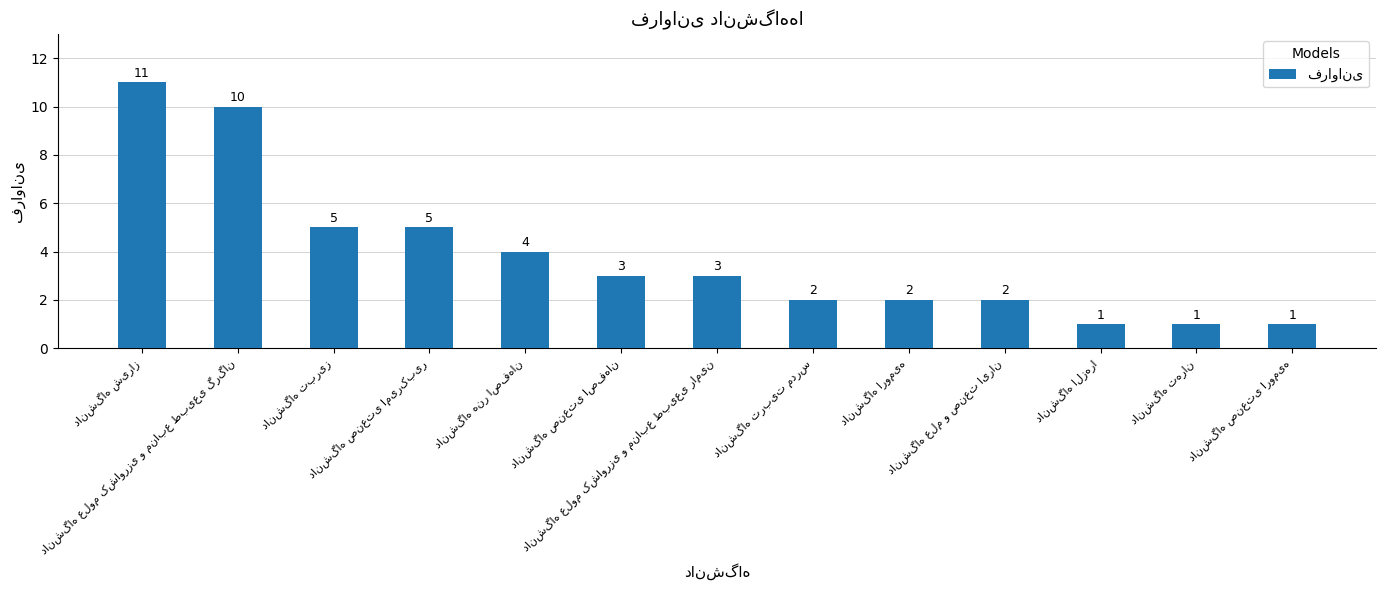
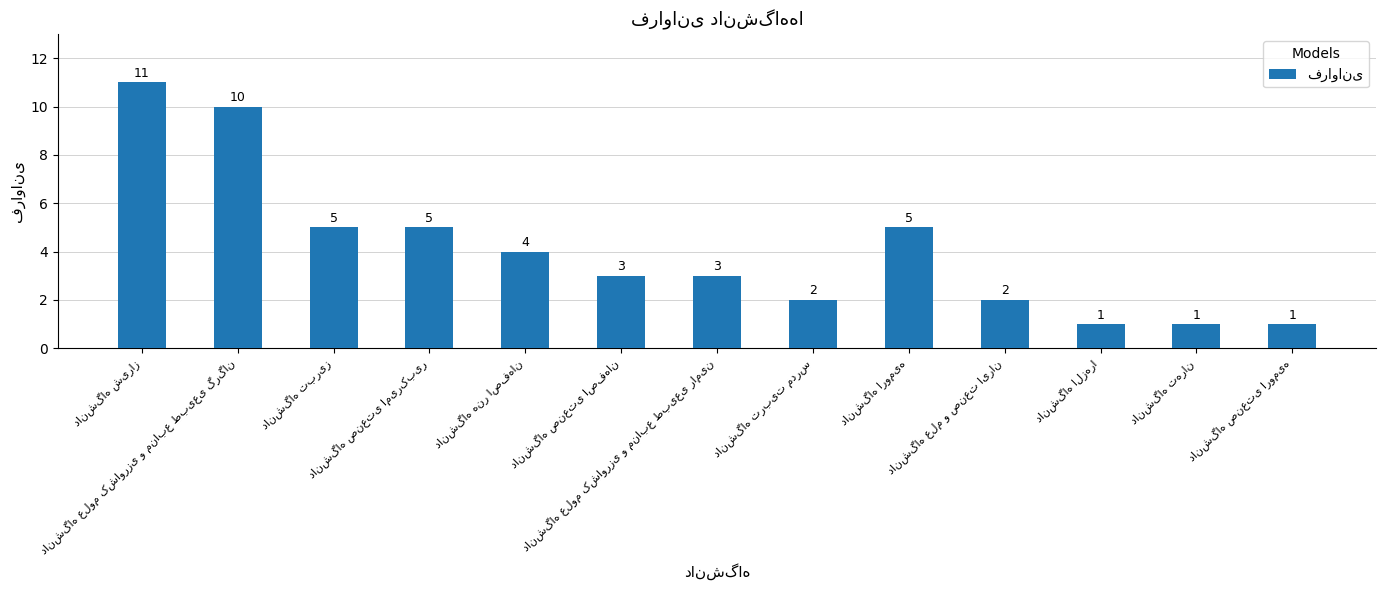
دانشگاه ارومیه: 2 -> 5
